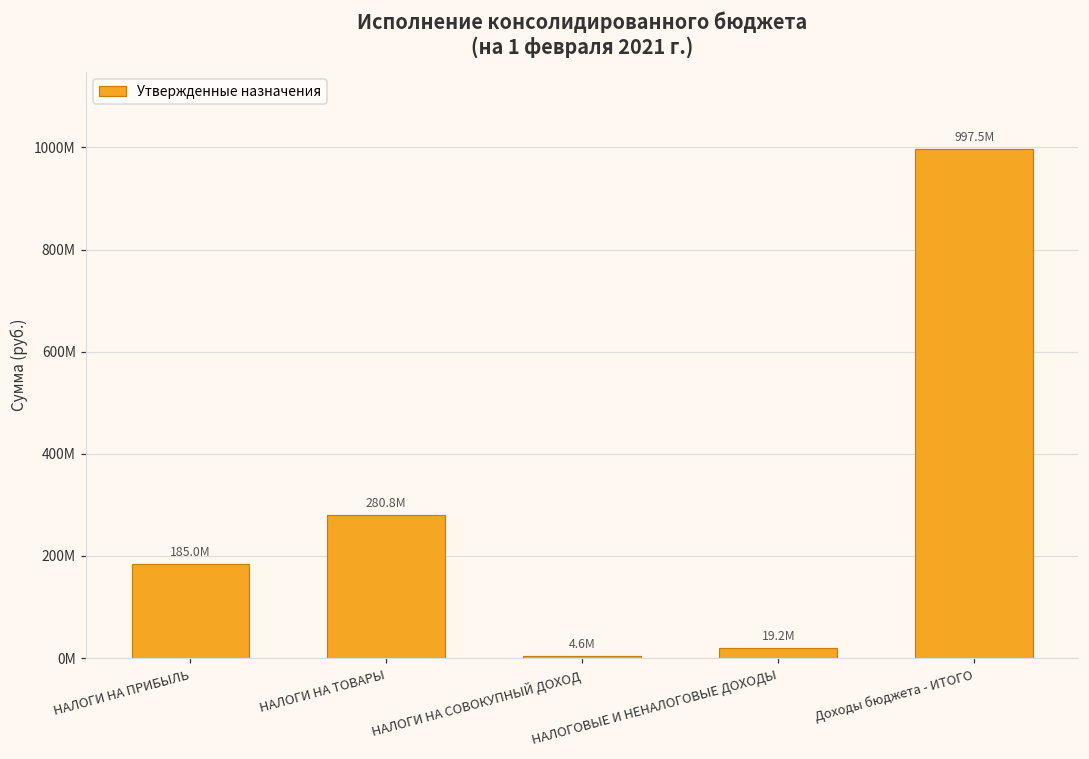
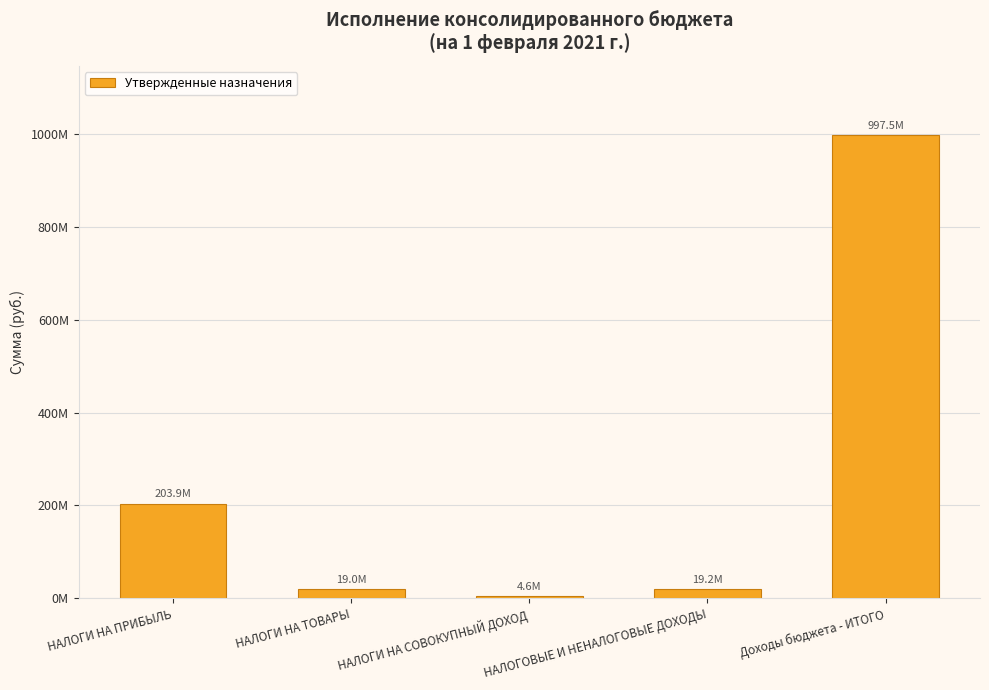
НАЛОГИ НА ПРИБЫЛЬ: 185.0M -> 203.9M
НАЛОГИ НА ТОВАРЫ: 280.8M -> 19.0M
